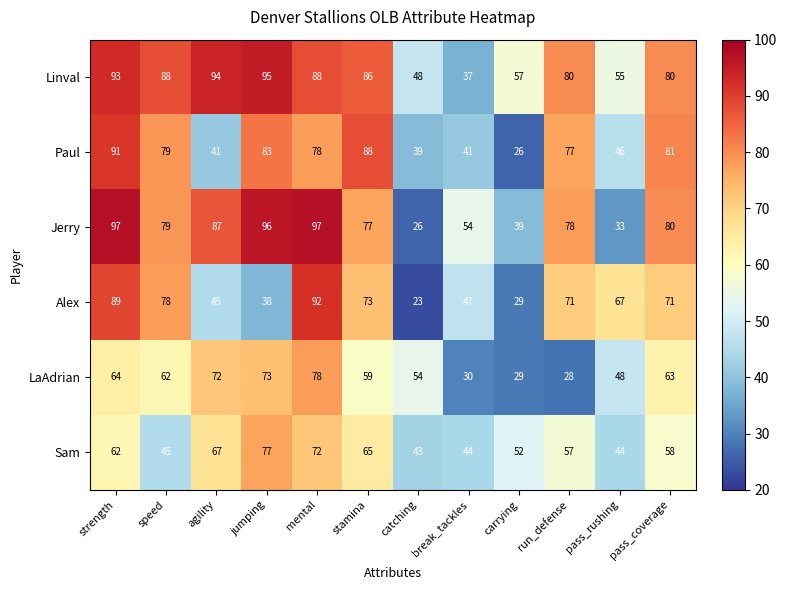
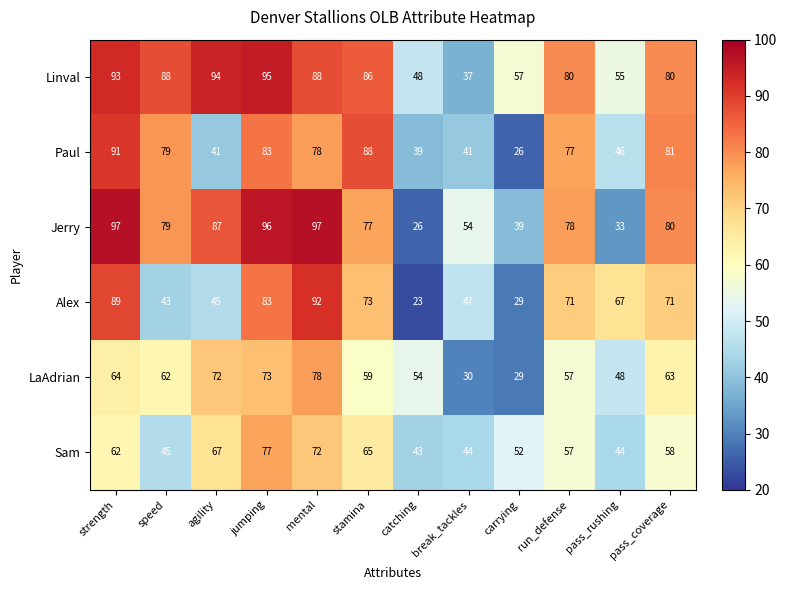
Alex, speed: 78 -> 43
Alex, jumping: 38 -> 83
LaAdrian, run_defense: 28 -> 57
